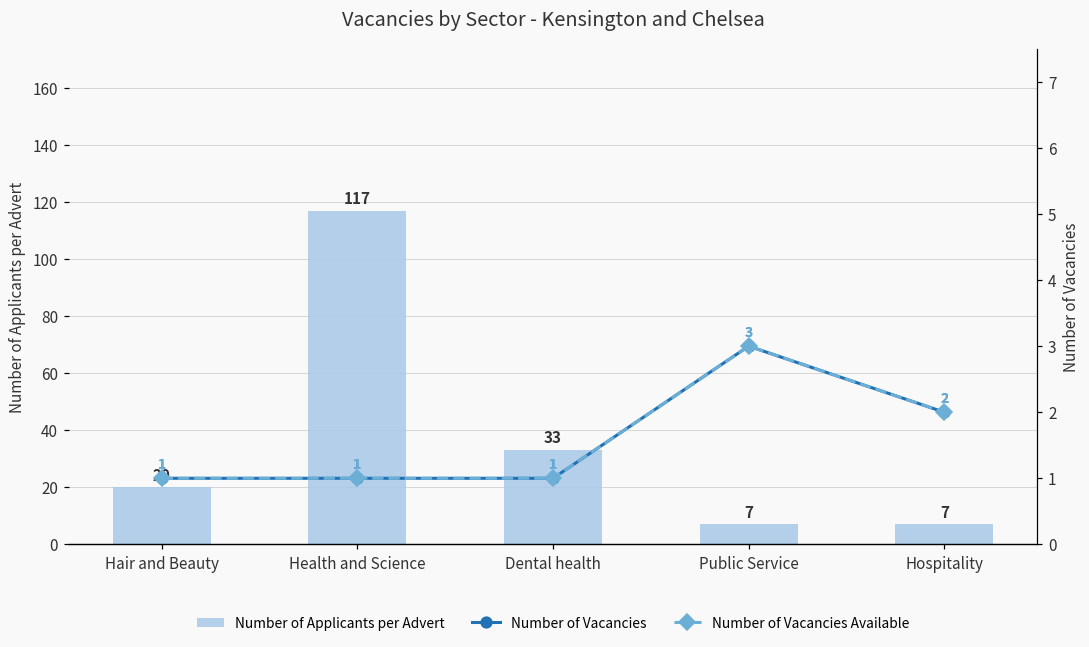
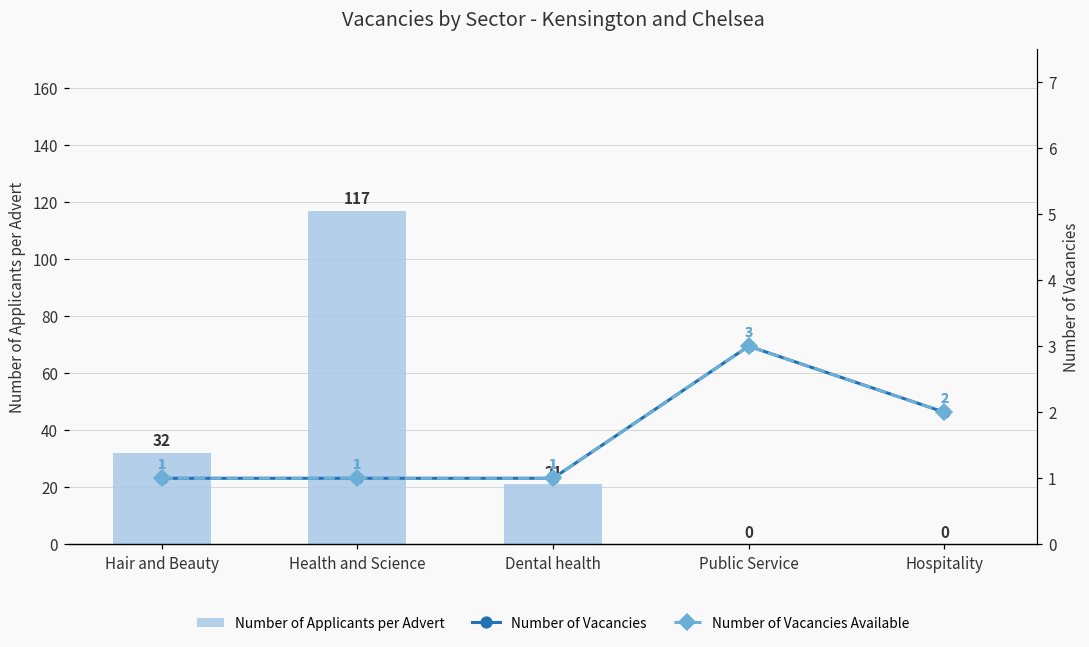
Number of Applicants per Advert, Hair and Beauty: 20 -> 32
Number of Applicants per Advert, Dental health: 33 -> 21
Number of Applicants per Advert, Public Service: 7 -> 0
Number of Applicants per Advert, Hospitality: 7 -> 0
